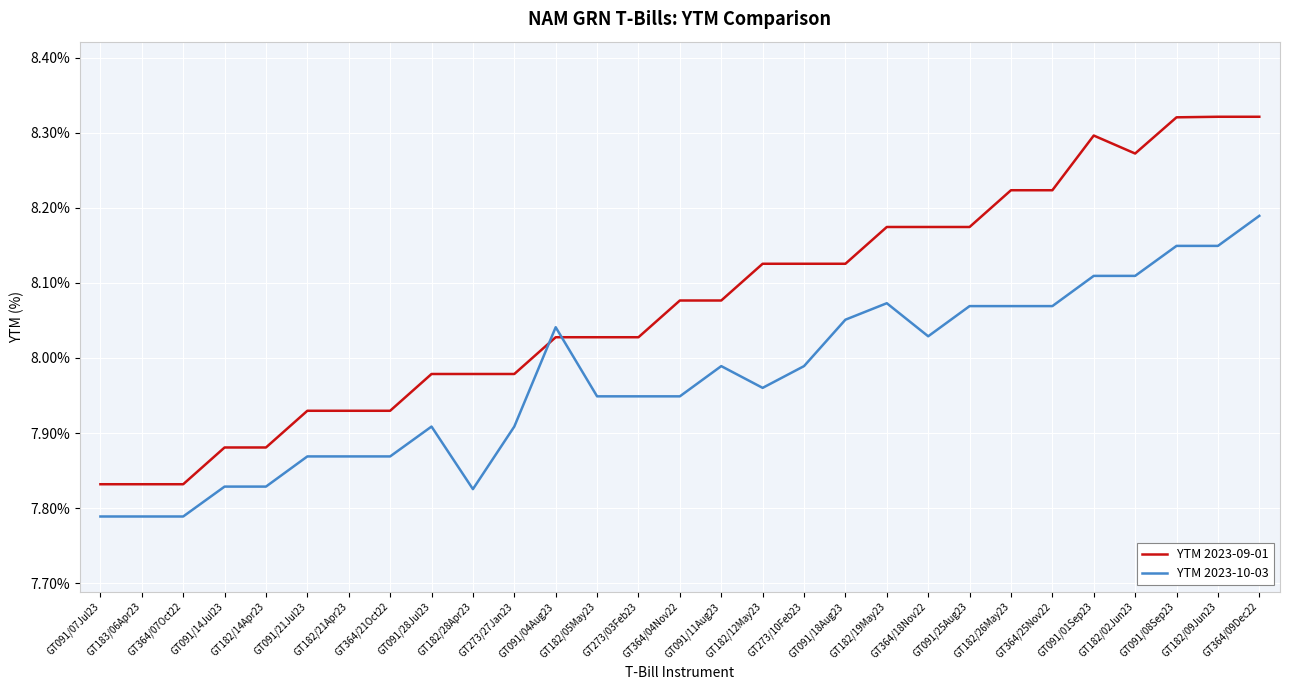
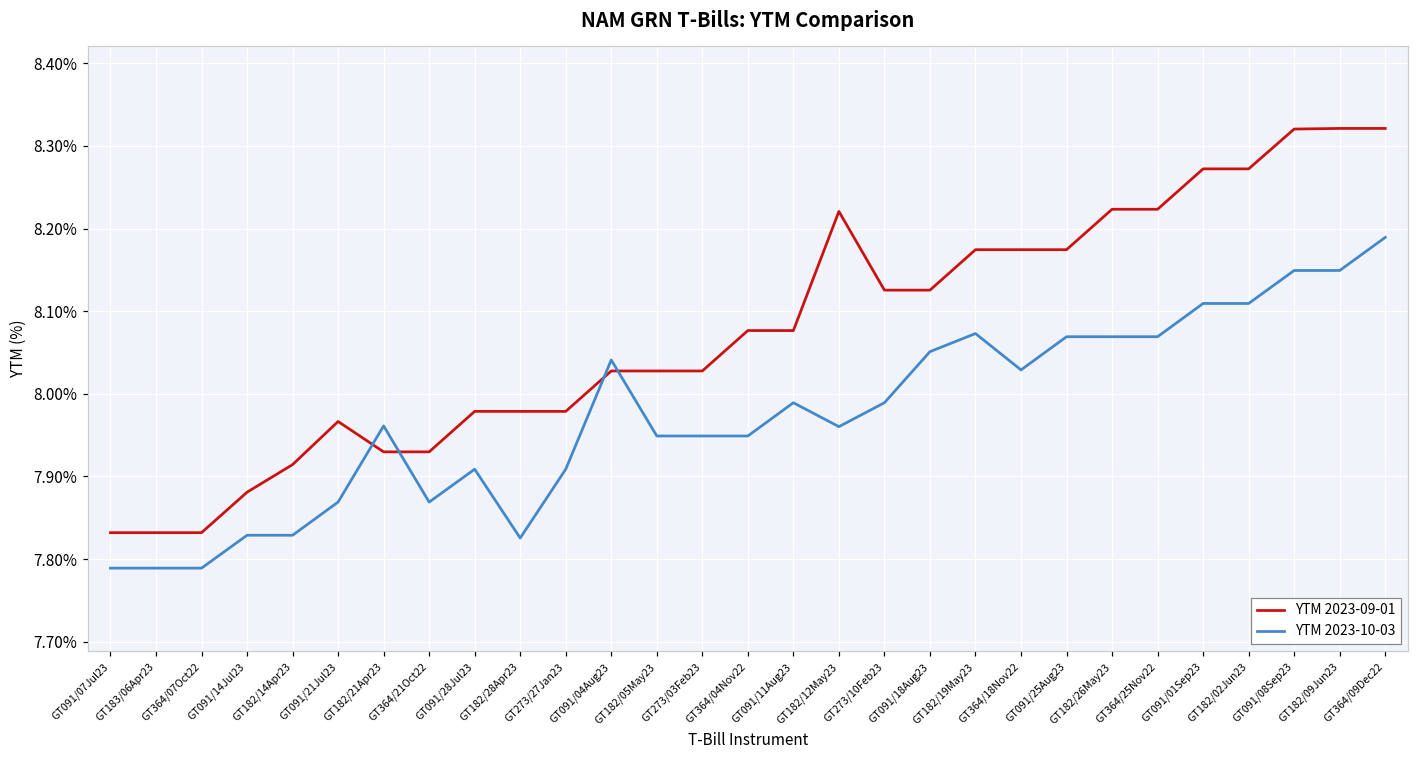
YTM 2023-09-01, GT182/14Apr23: 7.88% -> 7.91%
YTM 2023-09-01, GT091/21Jul23: 7.93% -> 7.97%
YTM 2023-10-03, GT182/21Apr23: 7.87% -> 7.96%
YTM 2023-09-01, GT182/12May23: 8.13% -> 8.22%
YTM 2023-09-01, GT091/01Sep23: 8.30% -> 8.27%
